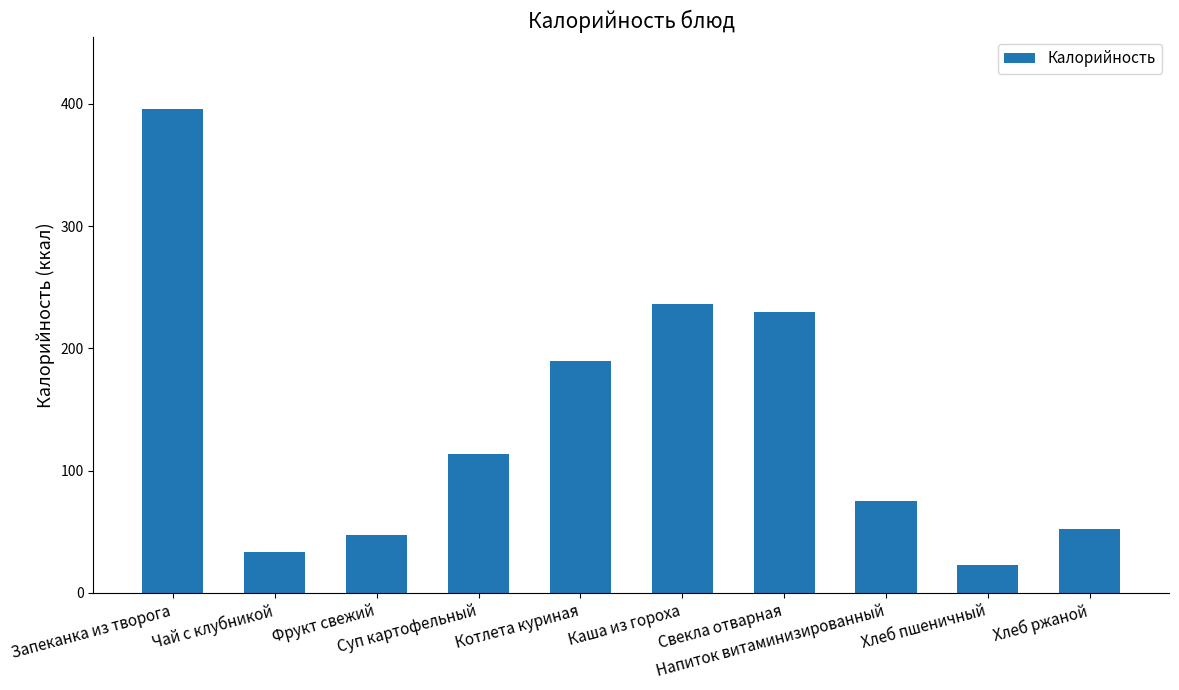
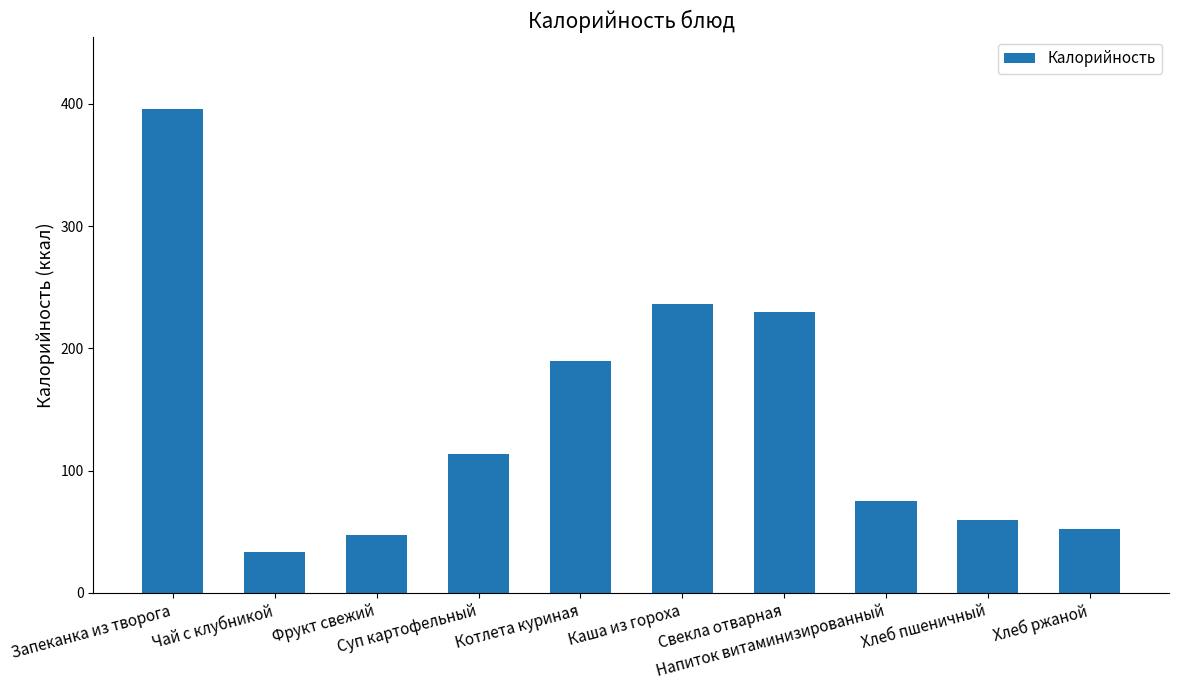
Хлеб пшеничный: 23 -> 60
